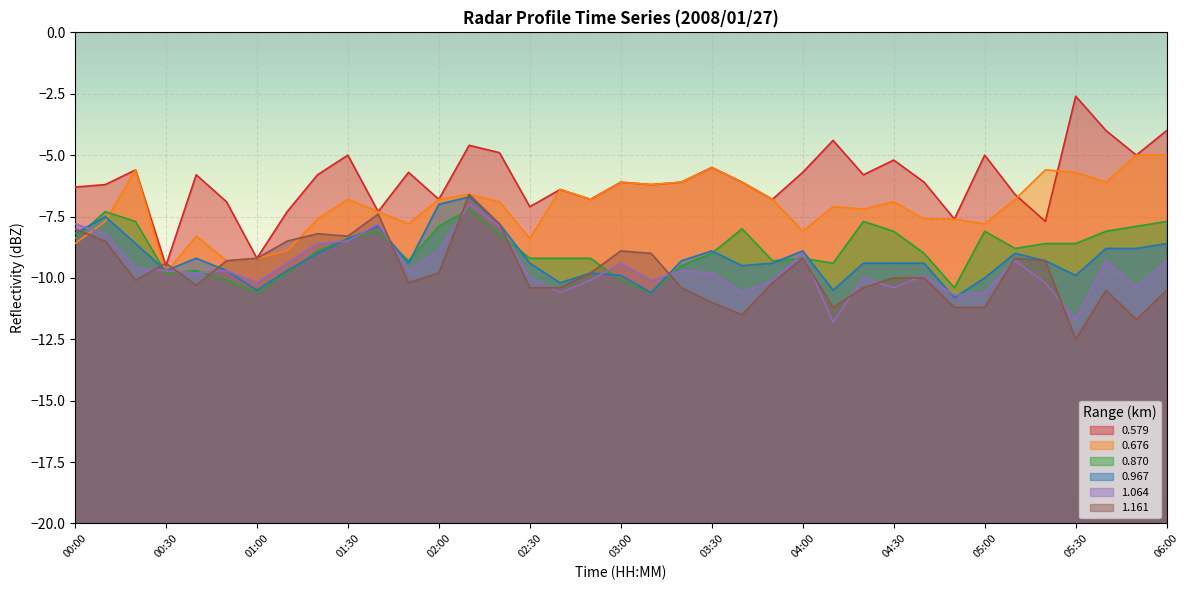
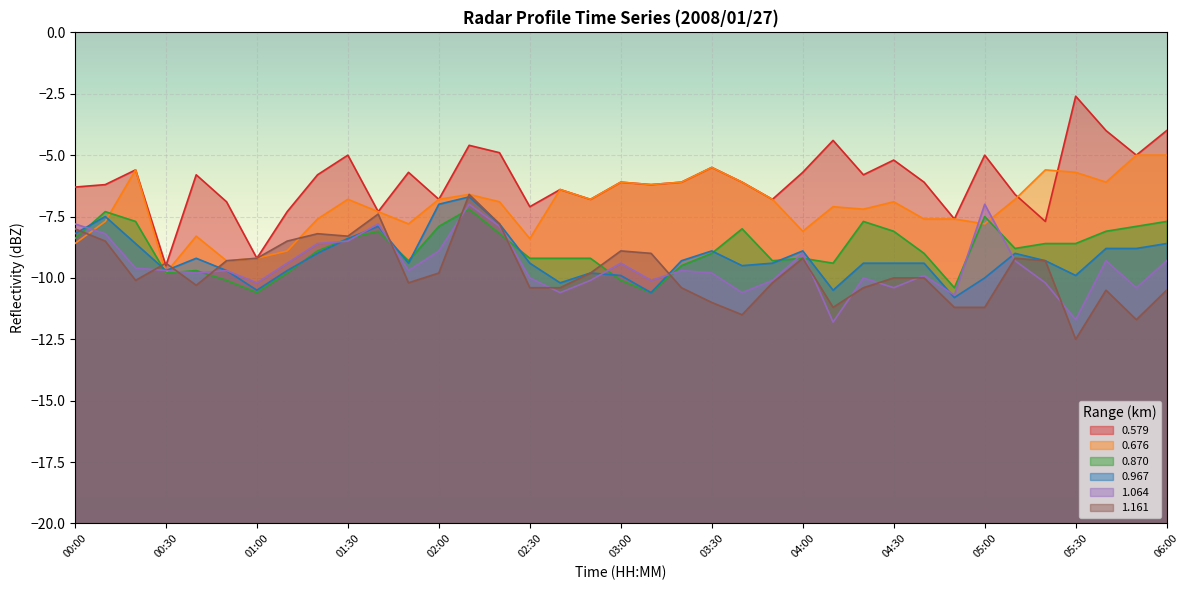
0.870, 05:00: -8.1 -> -7.5
1.064, 05:00: -10.6 -> -7.0
